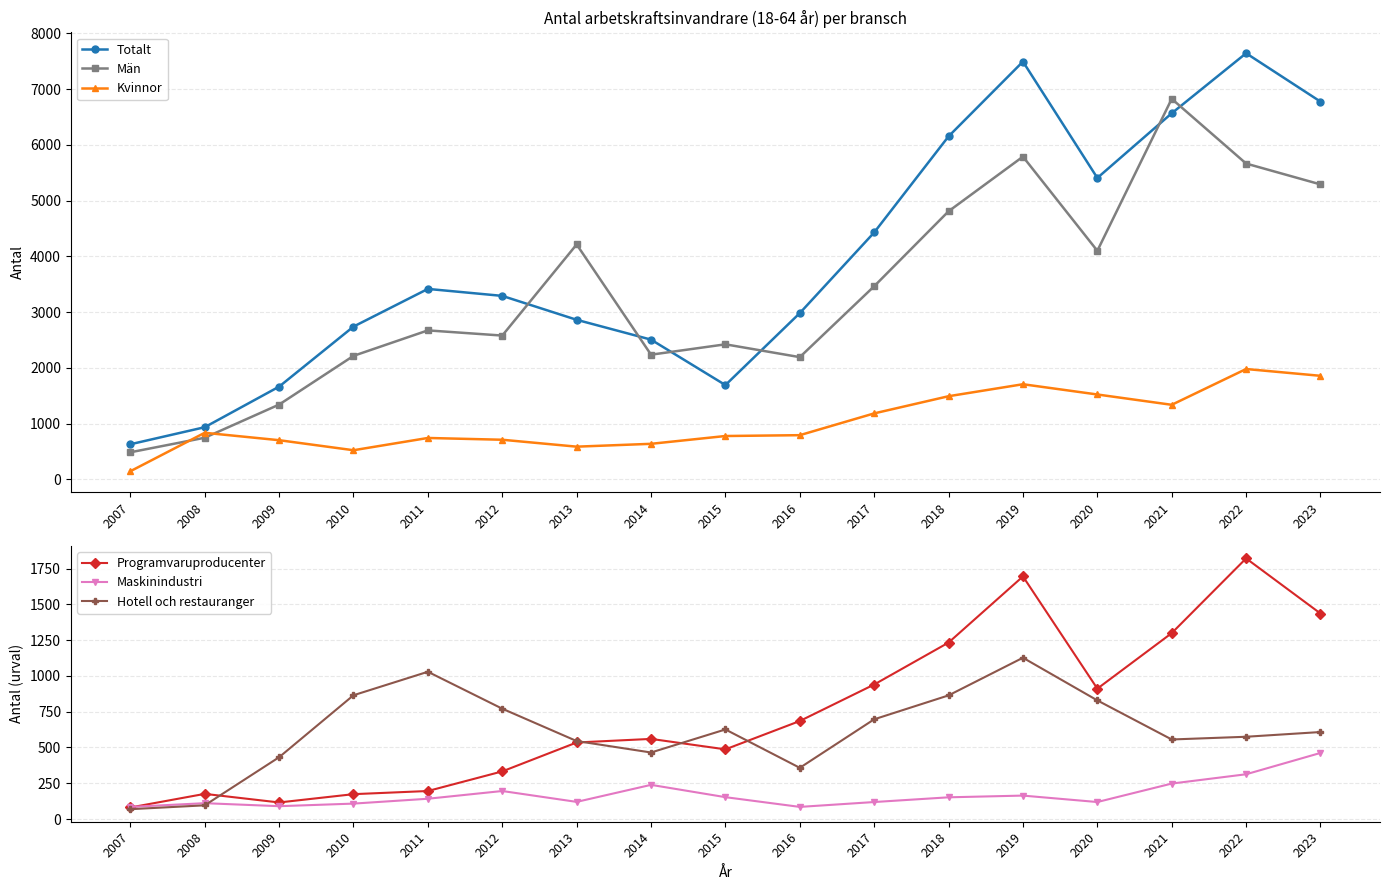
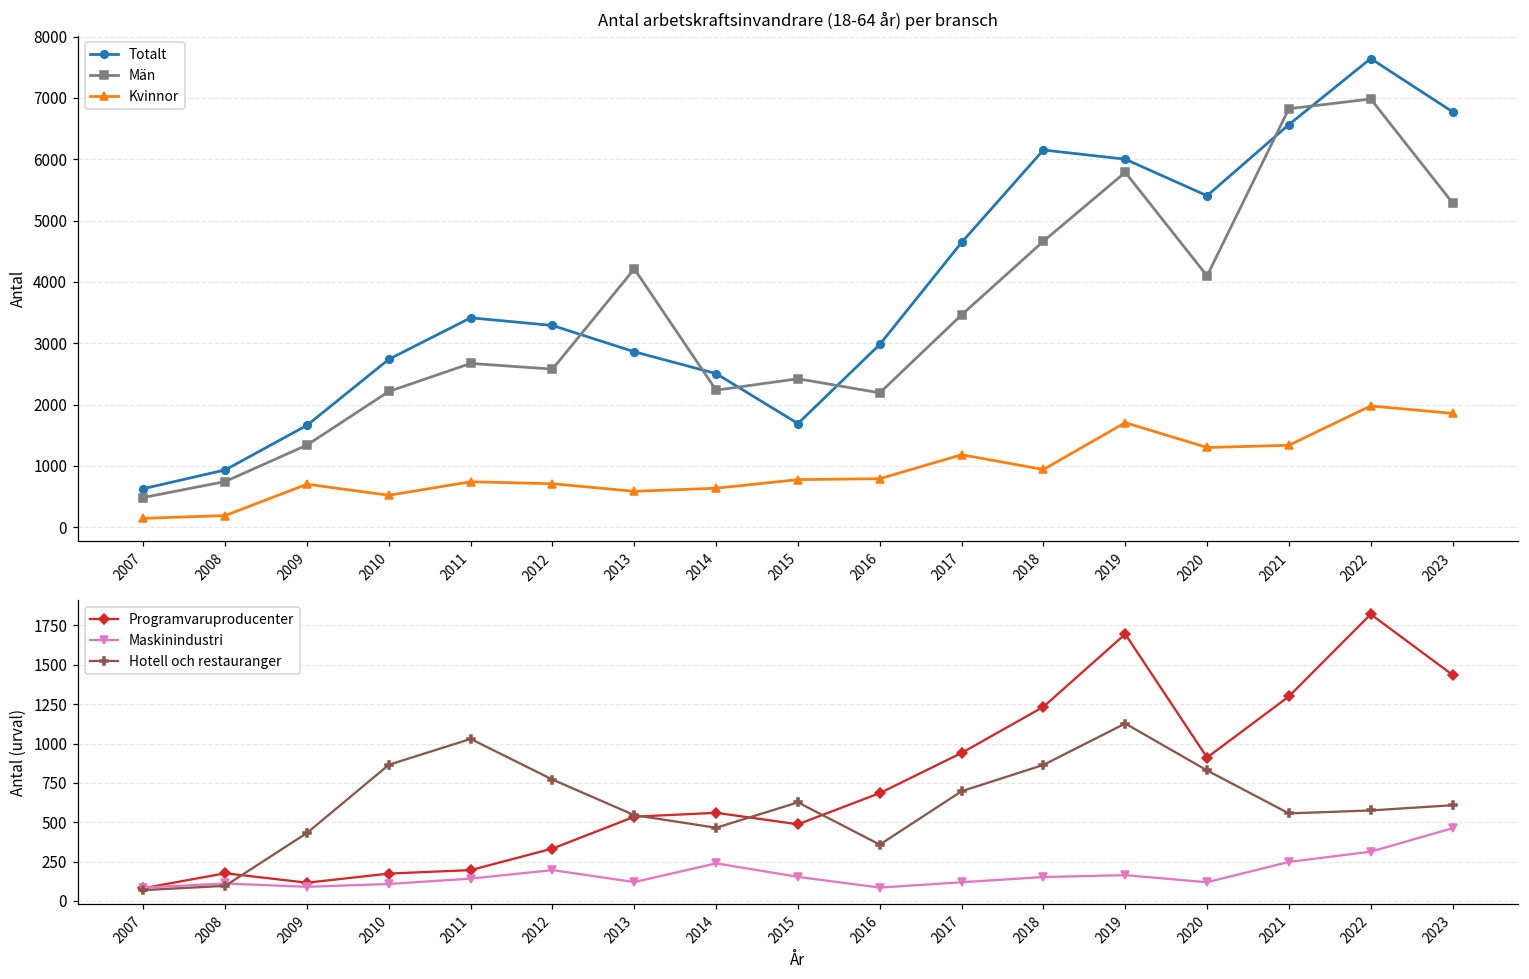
Antal arbetskraftsinvandrare (18-64 år) per bransch, Kvinnor, 2008: 800 -> 200
Antal arbetskraftsinvandrare (18-64 år) per bransch, Totalt, 2017: 4400 -> 4600
Antal arbetskraftsinvandrare (18-64 år) per bransch, Män, 2018: 4800 -> 4700
Antal arbetskraftsinvandrare (18-64 år) per bransch, Kvinnor, 2018: 1500 -> 900
Antal arbetskraftsinvandrare (18-64 år) per bransch, Totalt, 2019: 7500 -> 6000
Antal arbetskraftsinvandrare (18-64 år) per bransch, Kvinnor, 2020: 1500 -> 1300
Antal arbetskraftsinvandrare (18-64 år) per bransch, Män, 2022: 5700 -> 7000
